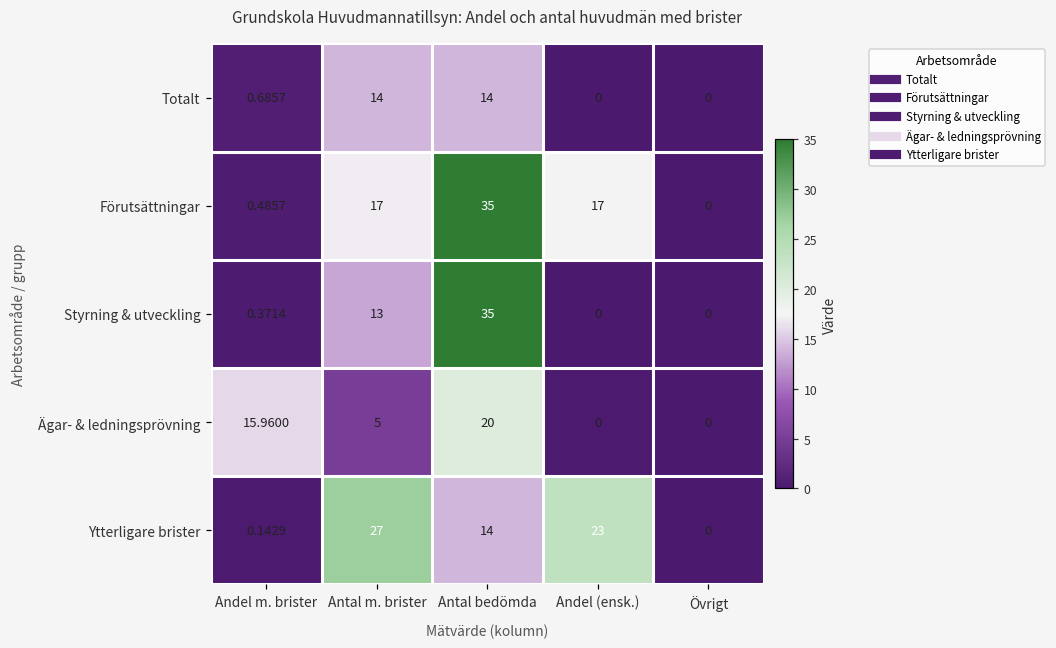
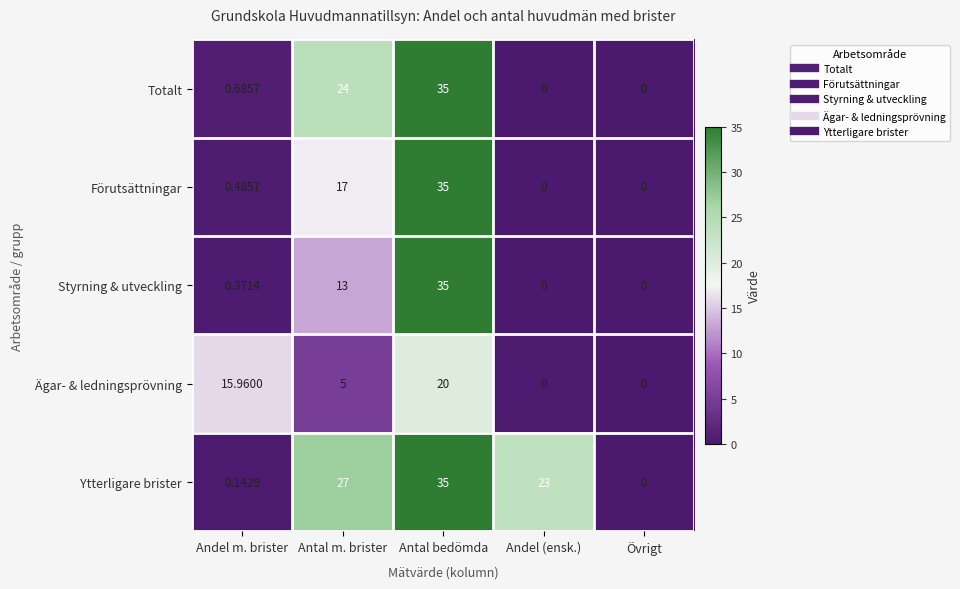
Totalt, Antal m. brister: 14 -> 24
Totalt, Antal bedömda: 14 -> 35
Förutsättningar, Andel (ensk.): 17 -> 0
Ytterligare brister, Antal bedömda: 14 -> 35
